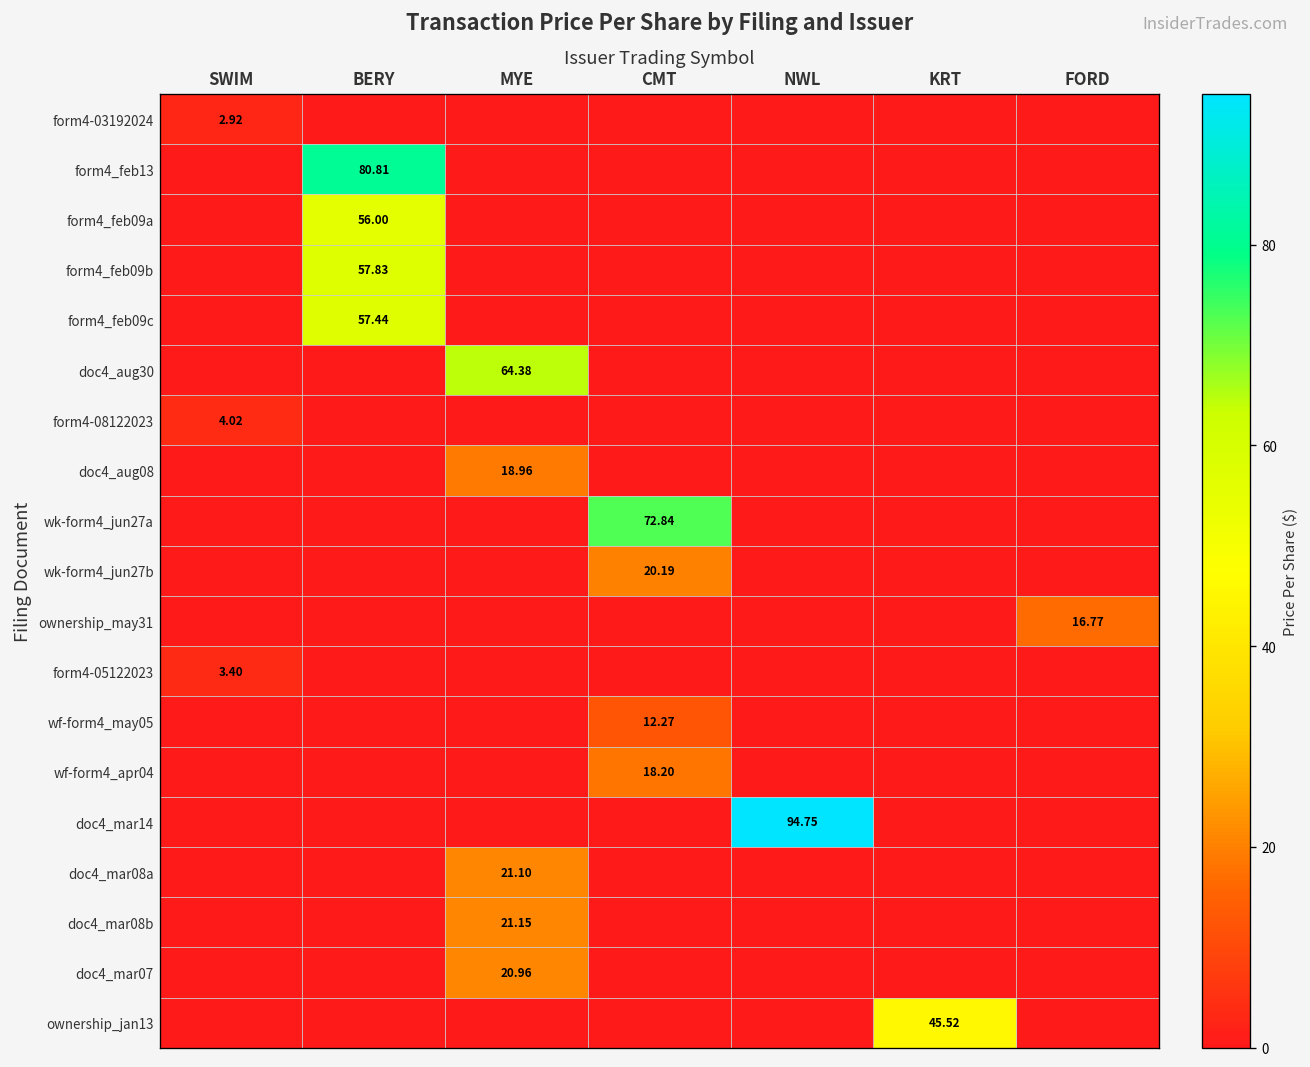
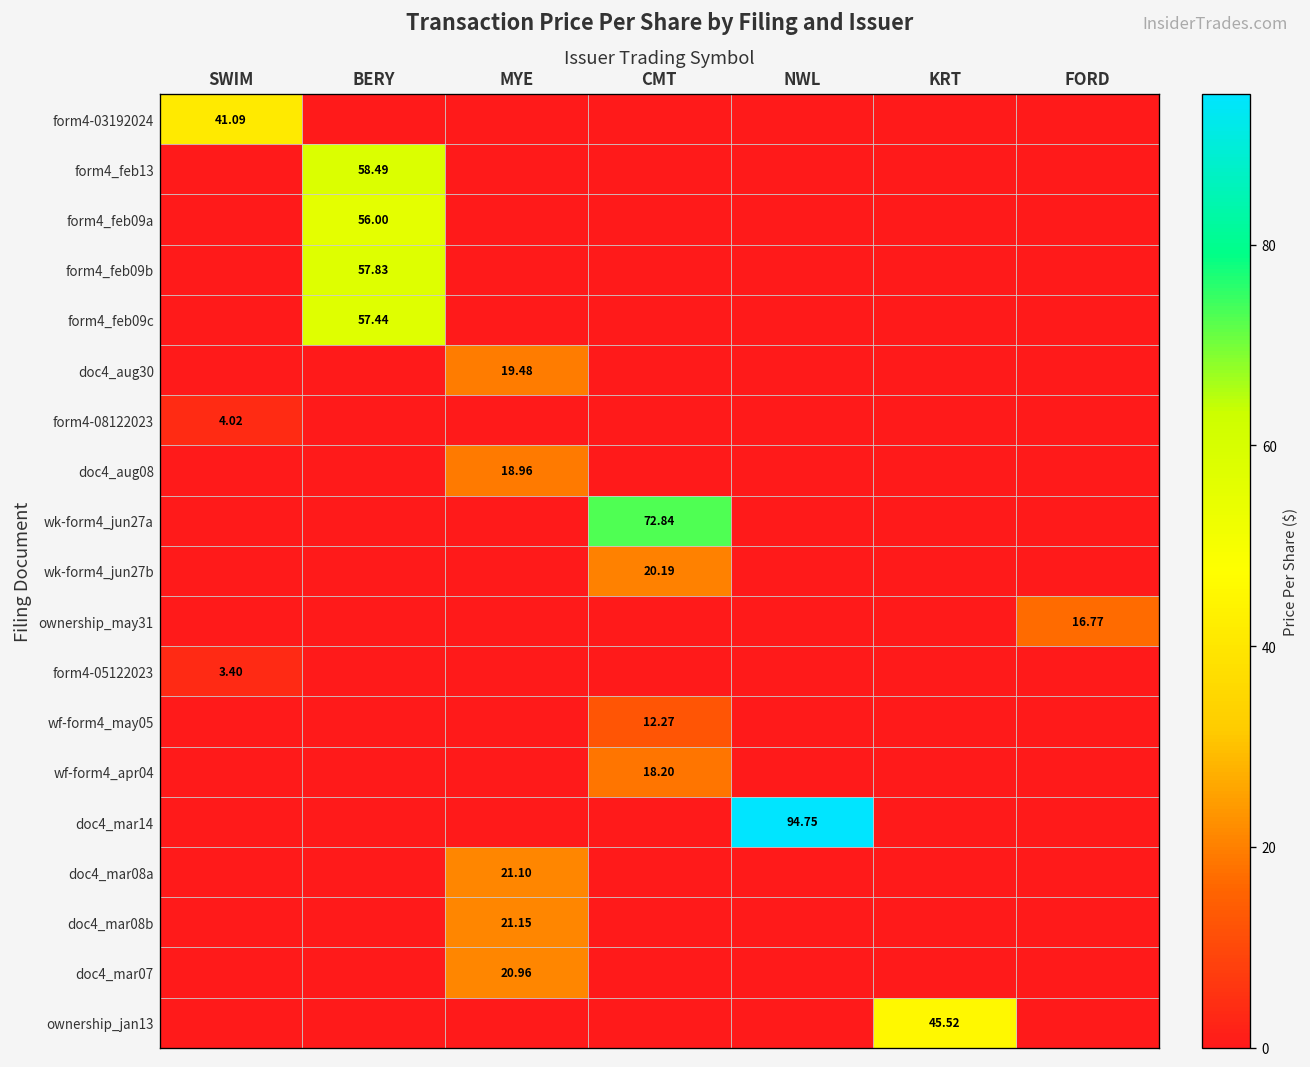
form4-03192024, SWIM: 2.92 -> 41.09
form4_feb13, BERY: 80.81 -> 58.49
doc4_aug30, MYE: 64.38 -> 19.48
